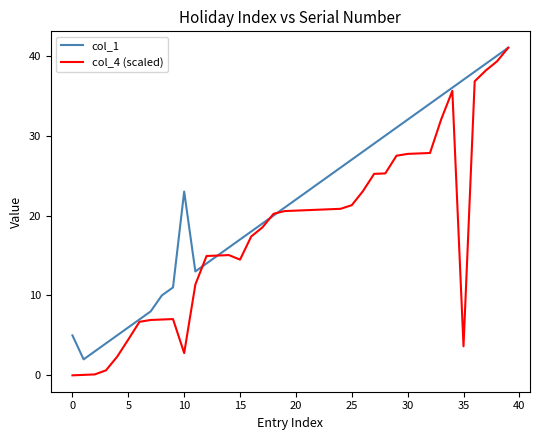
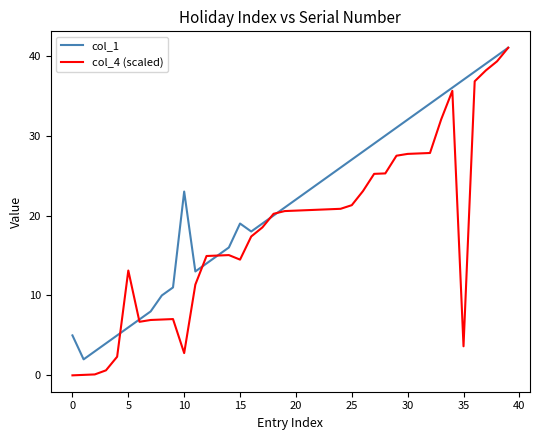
col_4 (scaled), 5: 4 -> 13
col_1, 15: 17 -> 19
